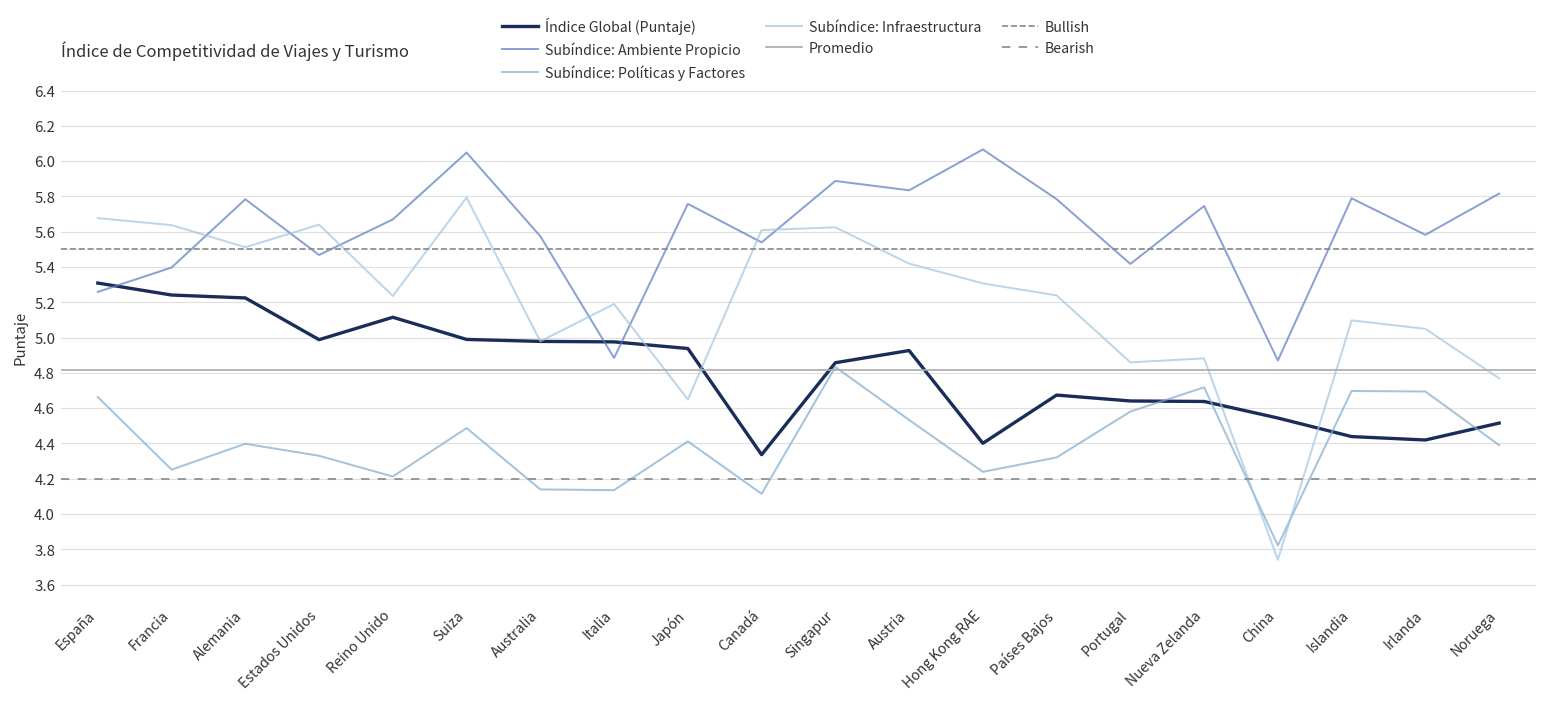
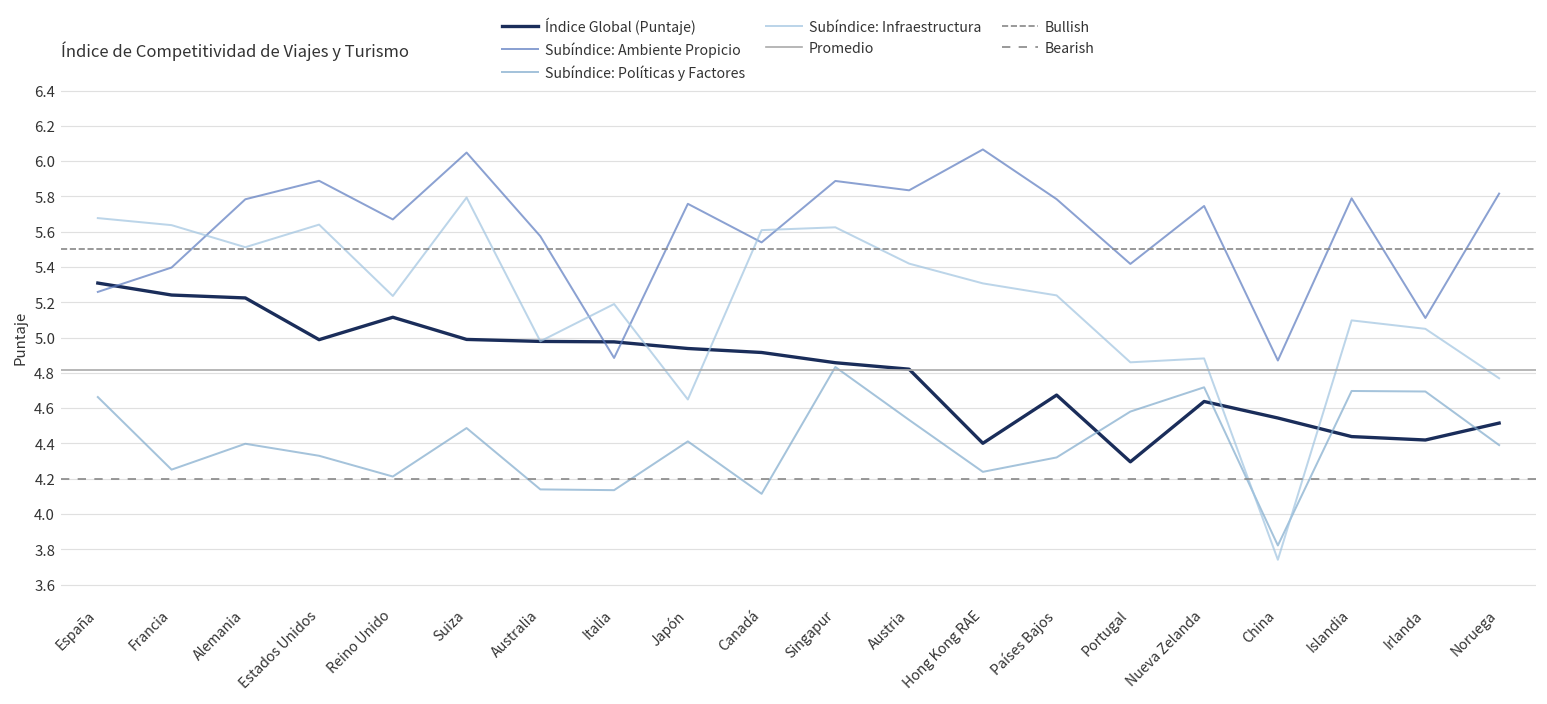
Subíndice: Ambiente Propicio, Estados Unidos: 5.47 -> 5.89
Índice Global (Puntaje), Canadá: 4.34 -> 4.92
Índice Global (Puntaje), Austria: 4.93 -> 4.82
Índice Global (Puntaje), Portugal: 4.64 -> 4.30
Subíndice: Ambiente Propicio, Irlanda: 5.58 -> 5.11
